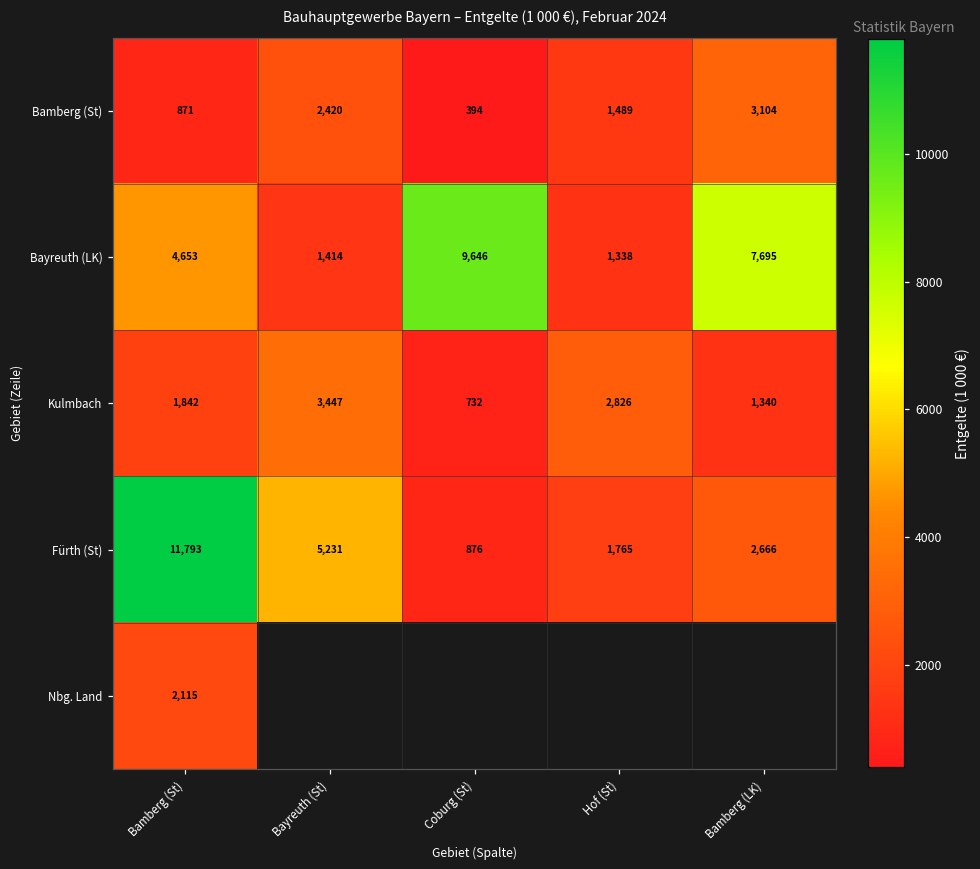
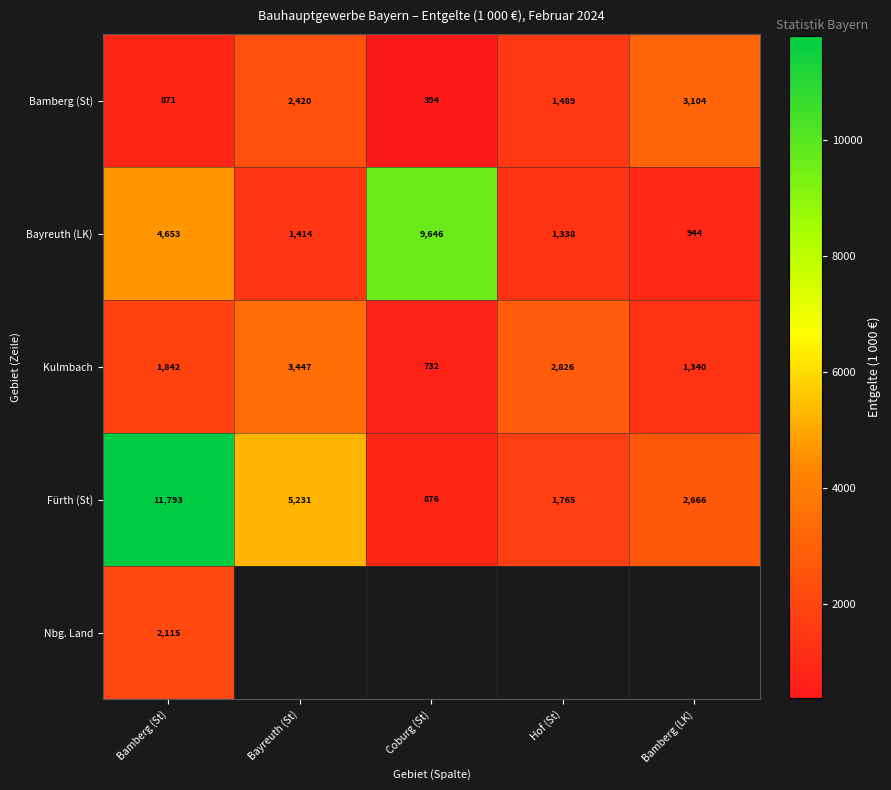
Bayreuth (LK), Bamberg (LK): 7,695 -> 944
